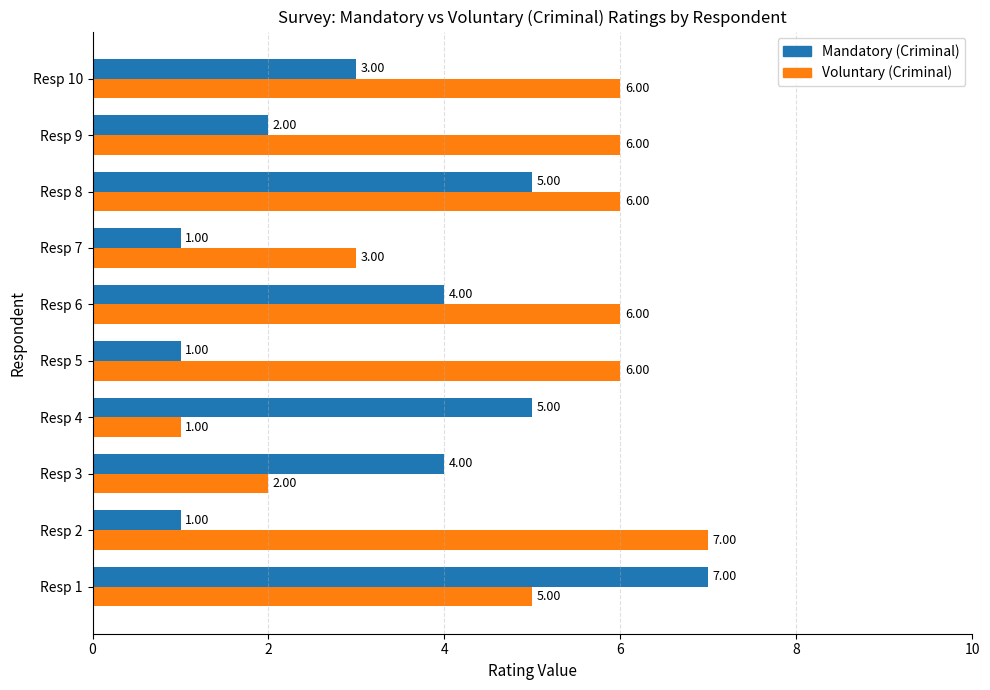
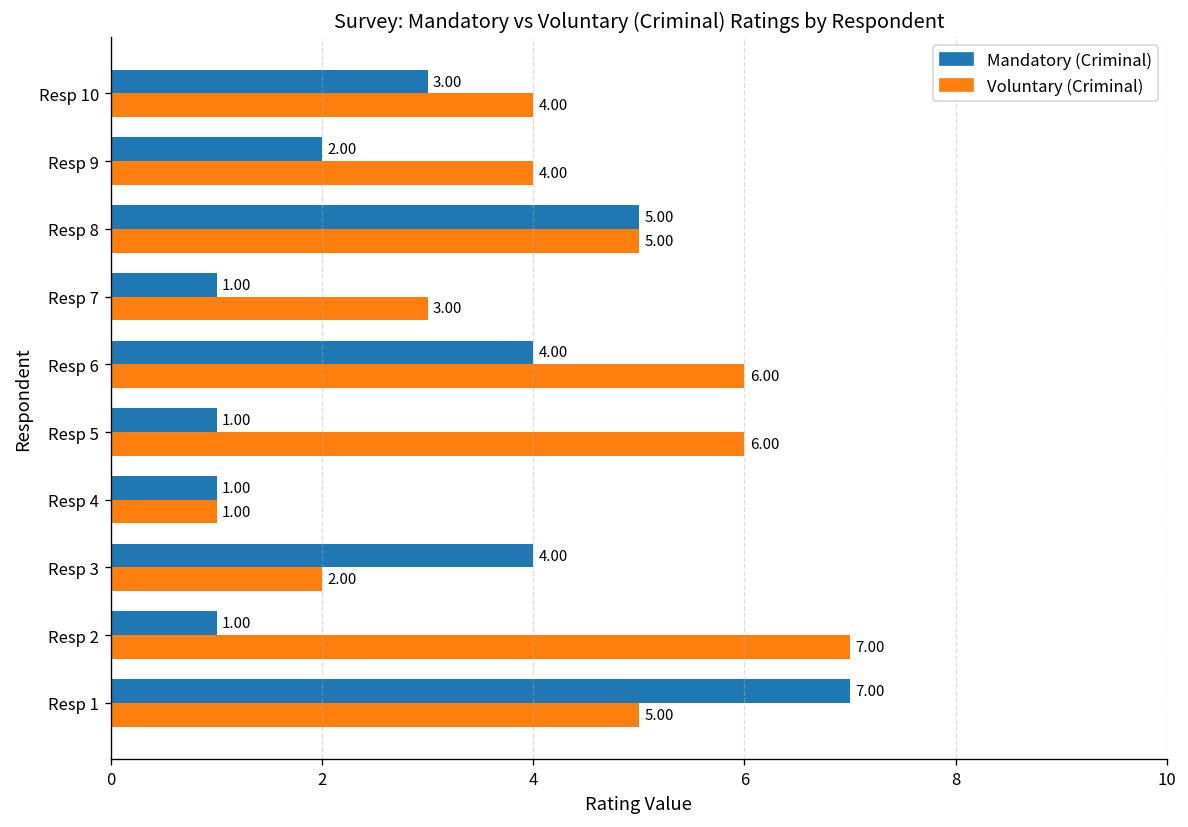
Voluntary (Criminal), Resp 10: 6.00 -> 4.00
Voluntary (Criminal), Resp 9: 6.00 -> 4.00
Voluntary (Criminal), Resp 8: 6.00 -> 5.00
Mandatory (Criminal), Resp 4: 5.00 -> 1.00
